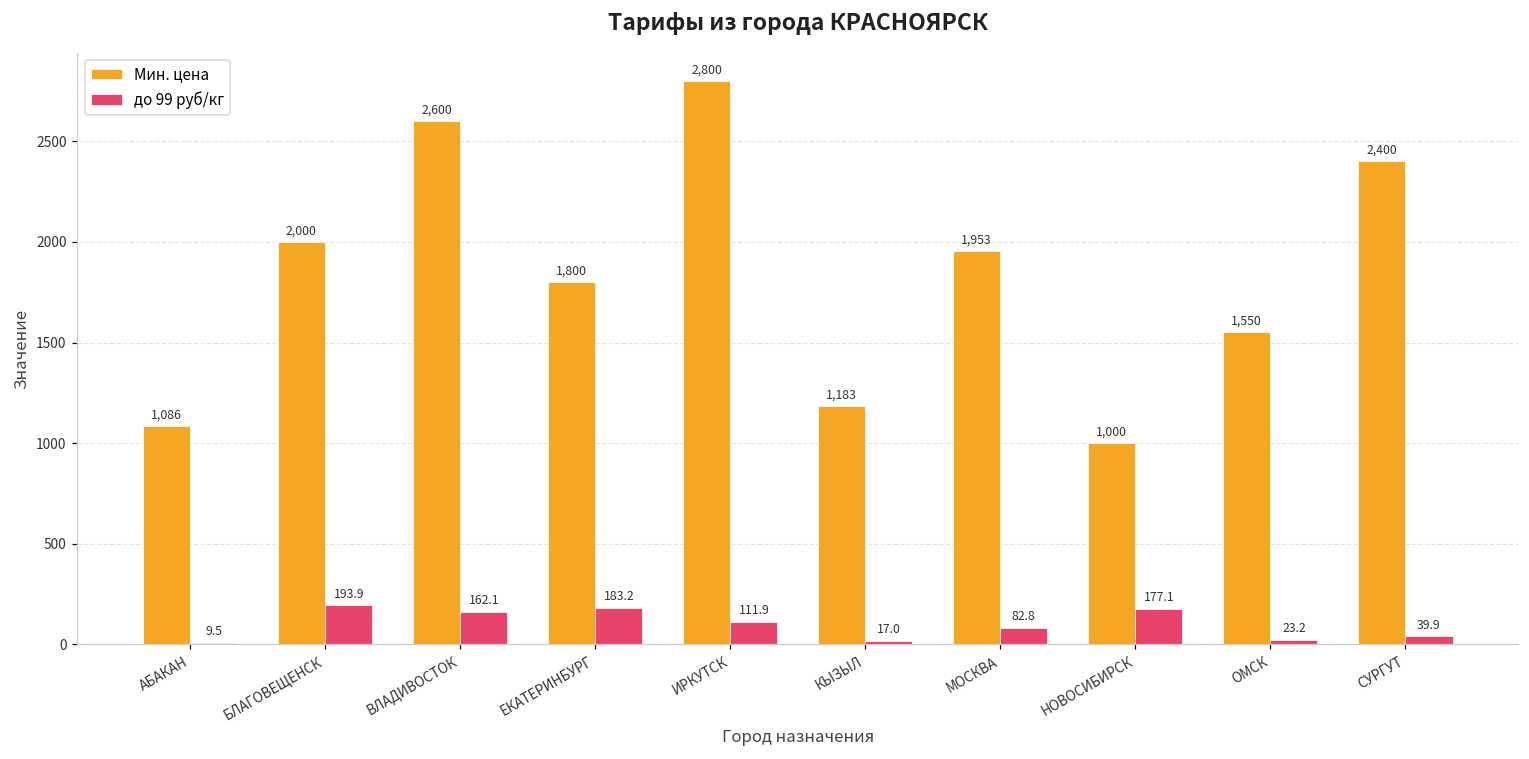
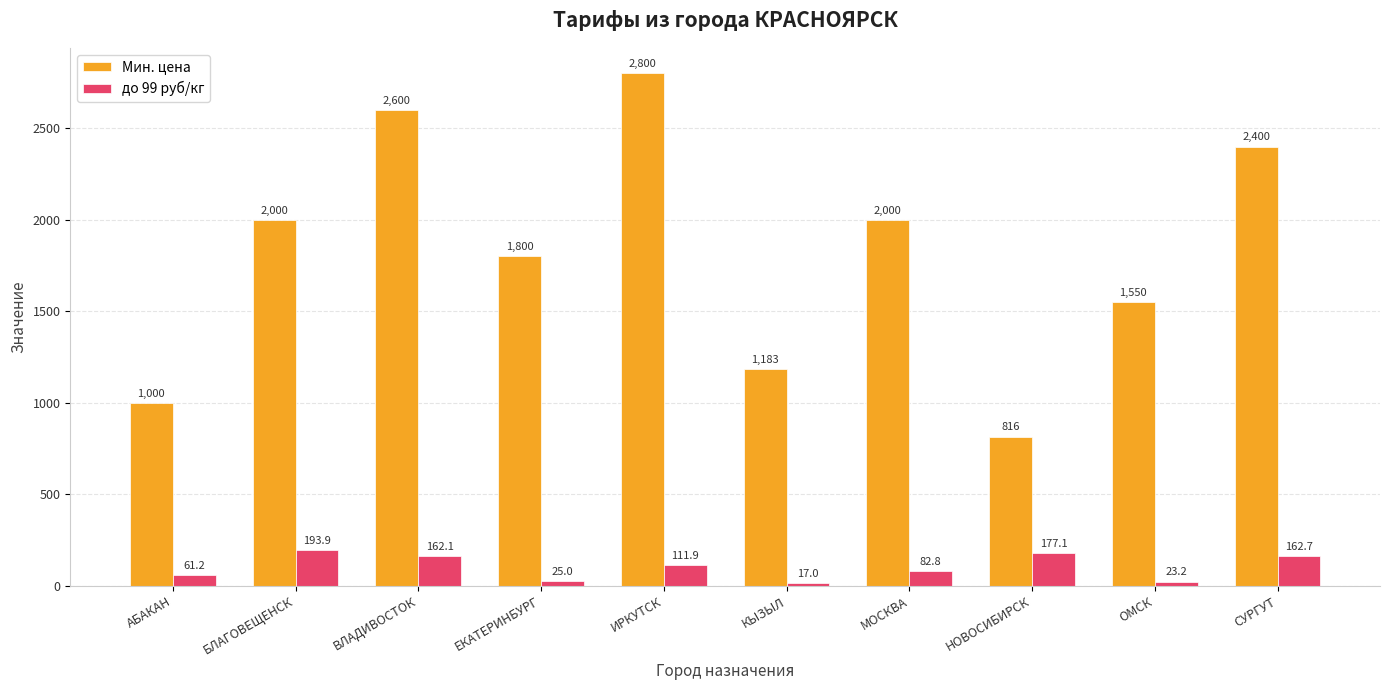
Мин. цена, АБАКАН: 1,086 -> 1,000
до 99 руб/кг, АБАКАН: 9.5 -> 61.2
до 99 руб/кг, ЕКАТЕРИНБУРГ: 183.2 -> 25.0
Мин. цена, МОСКВА: 1,953 -> 2,000
Мин. цена, НОВОСИБИРСК: 1,000 -> 816
до 99 руб/кг, СУРГУТ: 39.9 -> 162.7
